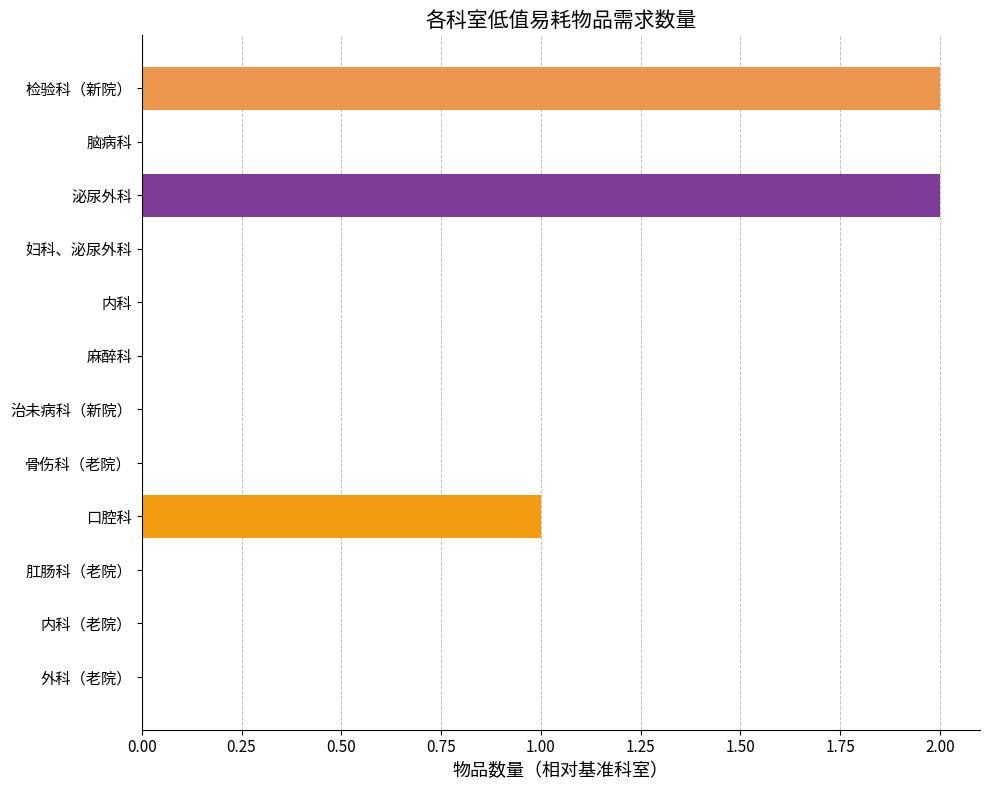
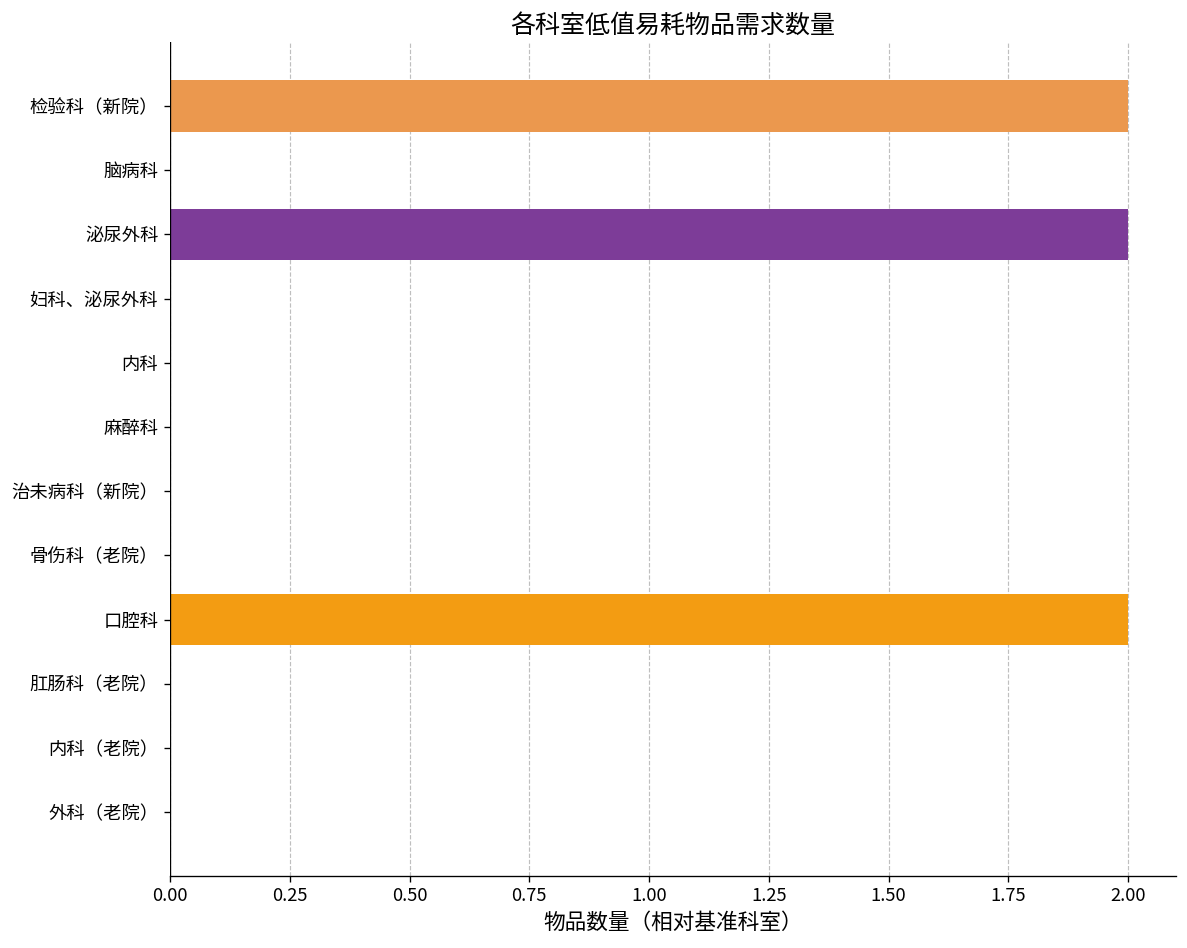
口腔科: 1.00 -> 2.00
